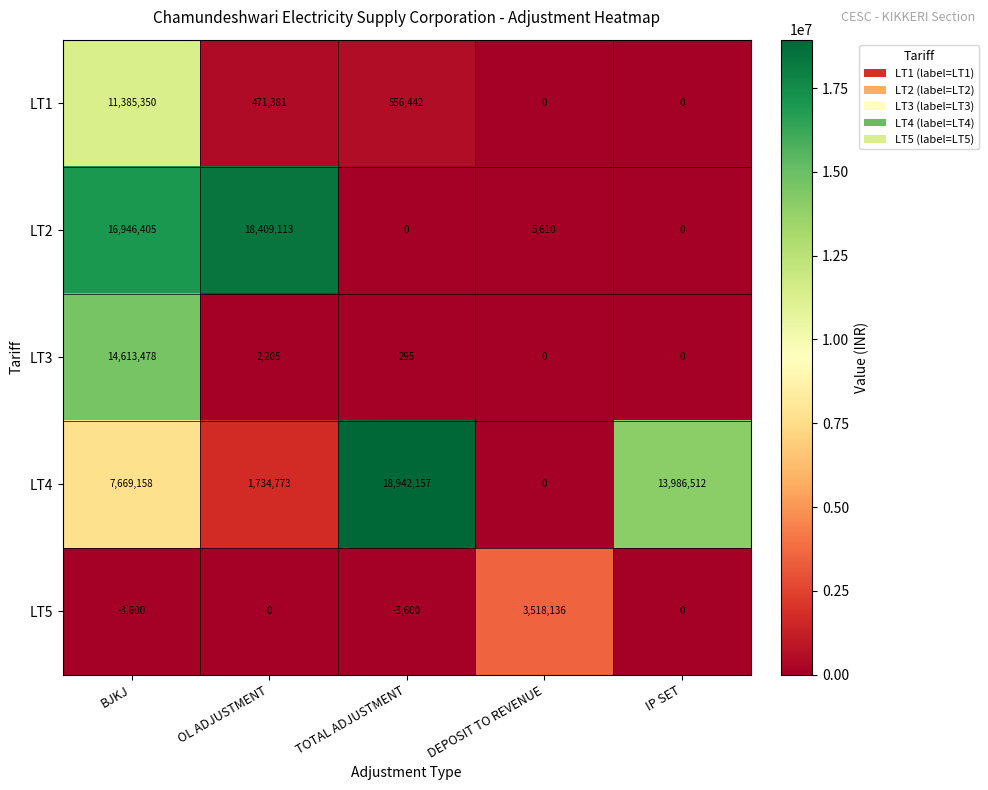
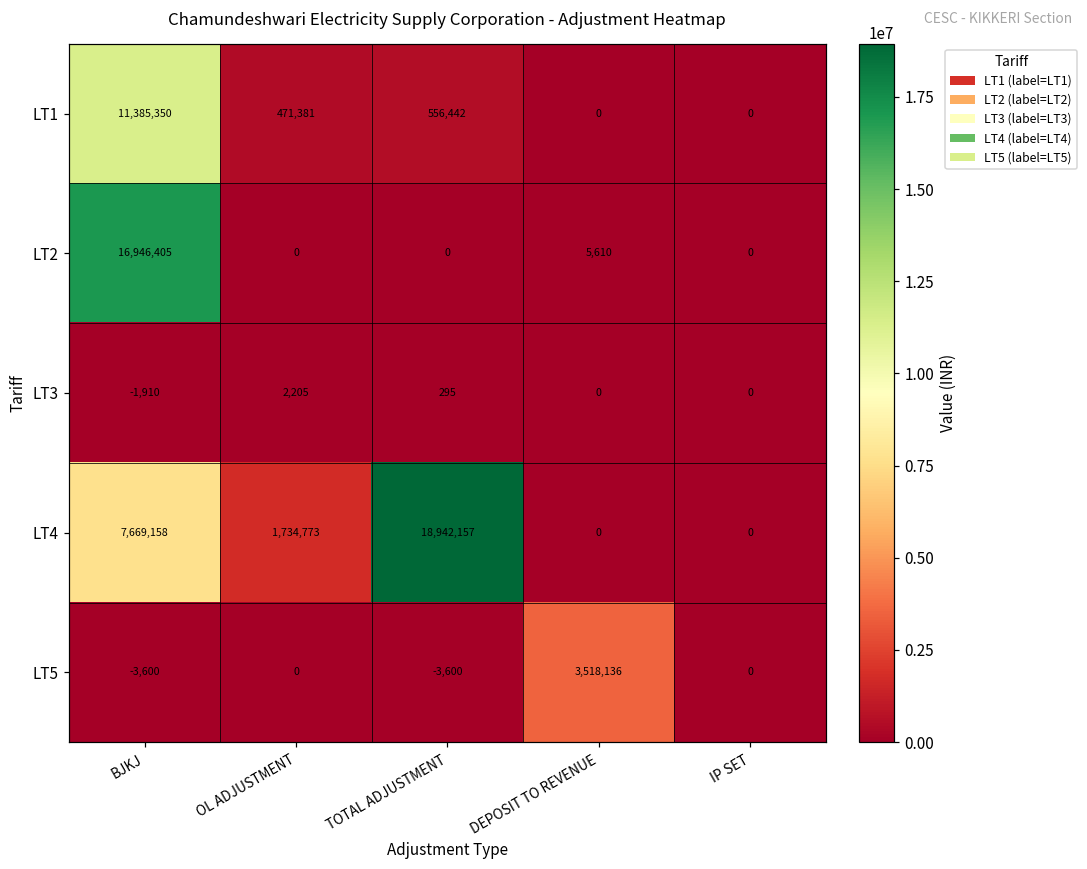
LT2, OL ADJUSTMENT: 18,409,113 -> 0
LT3, BJKJ: 14,613,478 -> -1,910
LT4, IP SET: 13,986,512 -> 0
